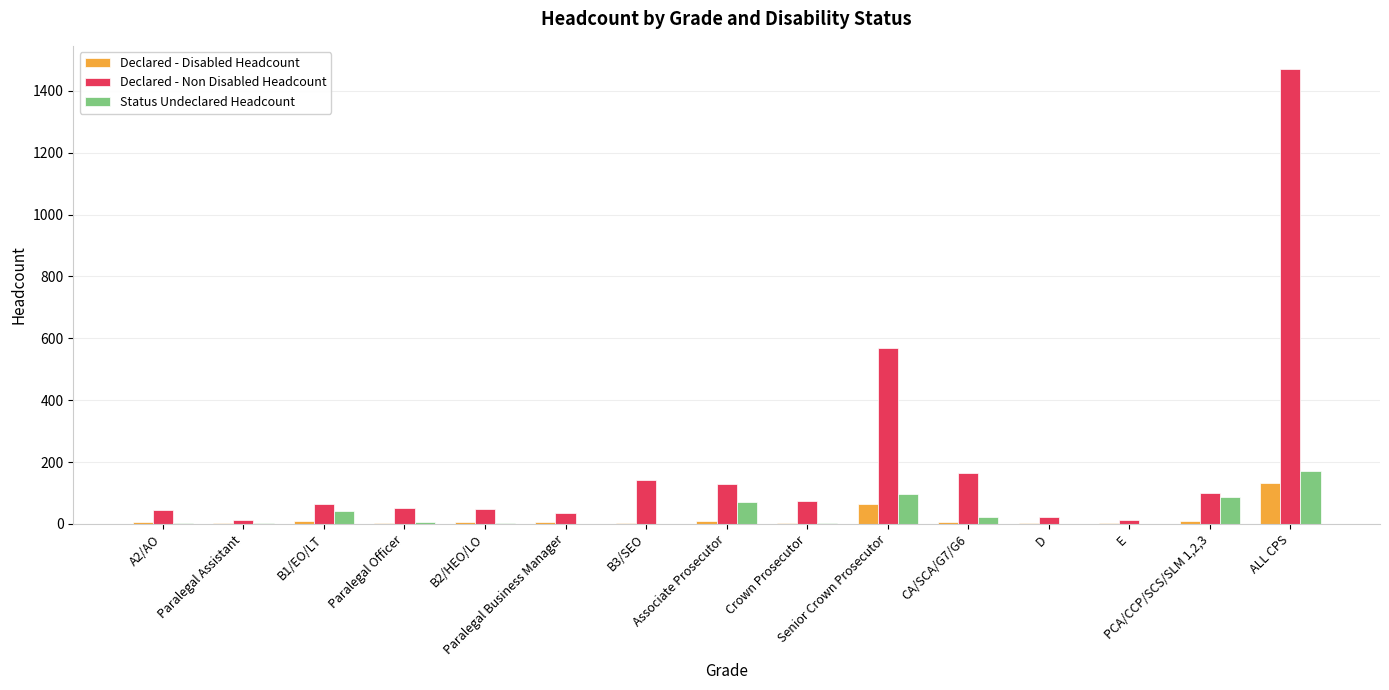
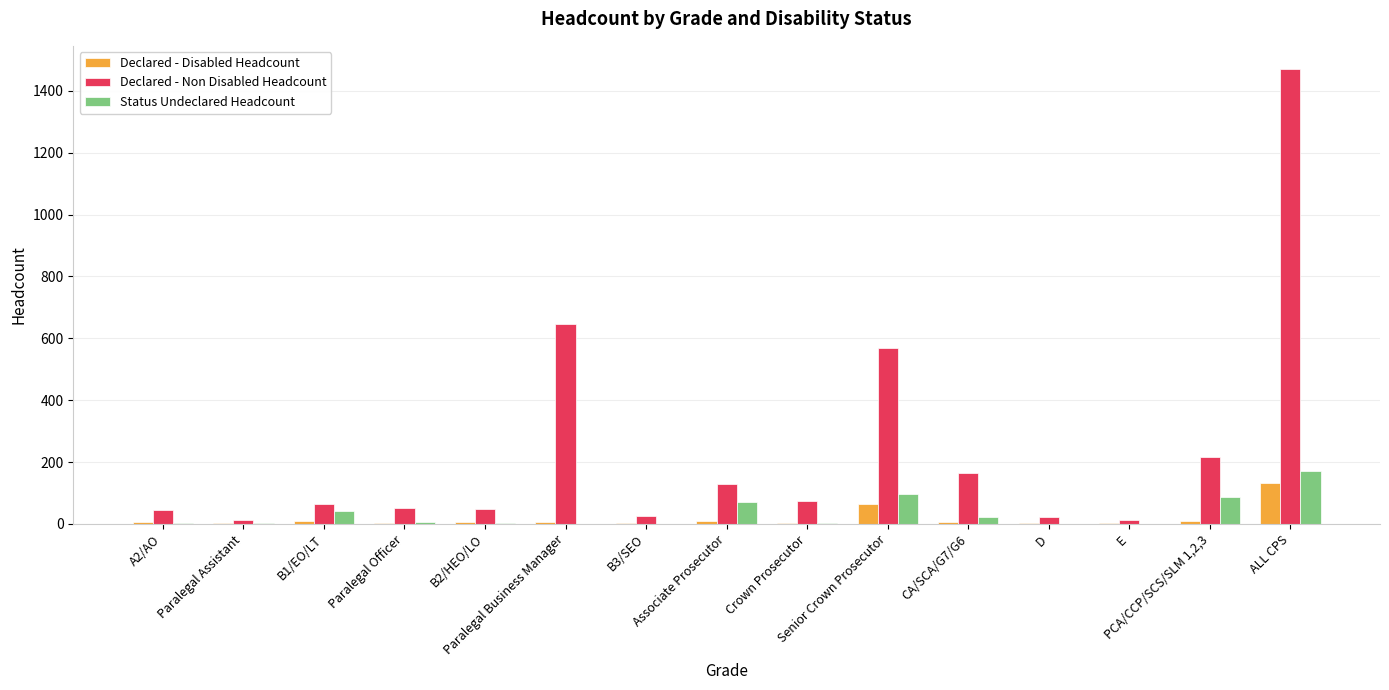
Declared - Non Disabled Headcount, Paralegal Business Manager: 40 -> 650
Declared - Non Disabled Headcount, B3/SEO: 140 -> 30
Declared - Non Disabled Headcount, PCA/CCP/SCS/SLM 1,2,3: 100 -> 220
